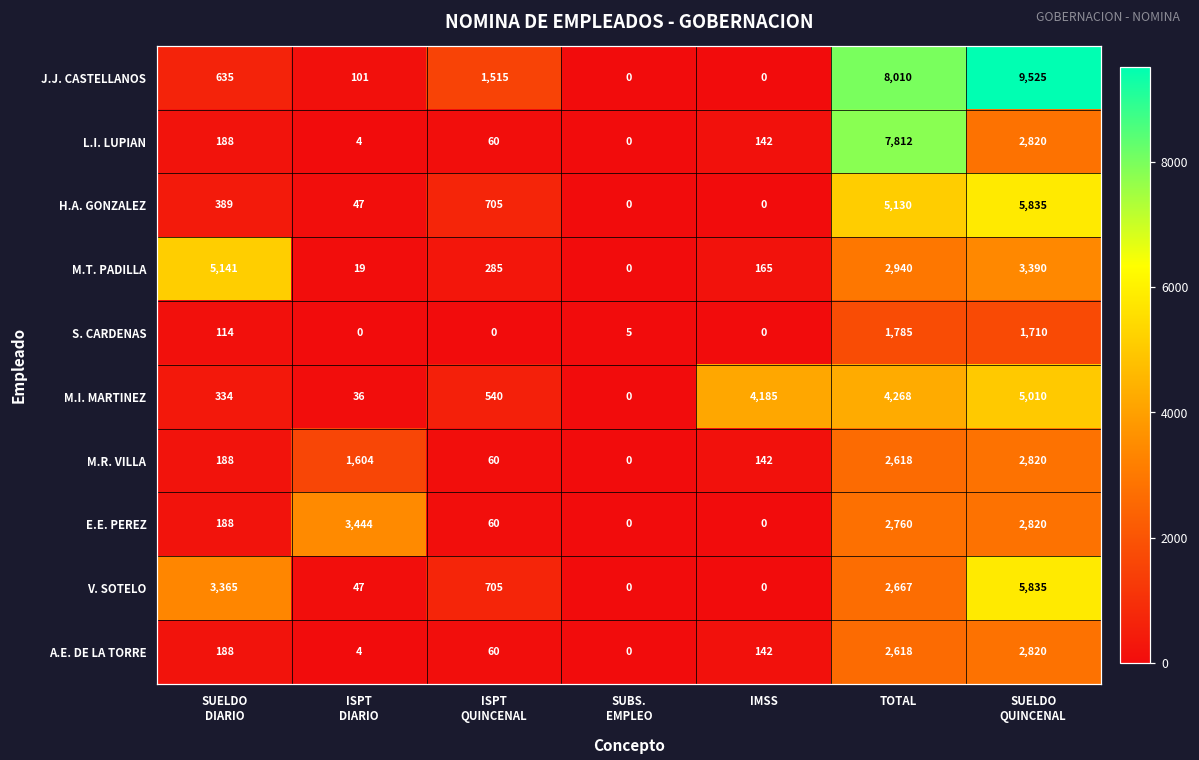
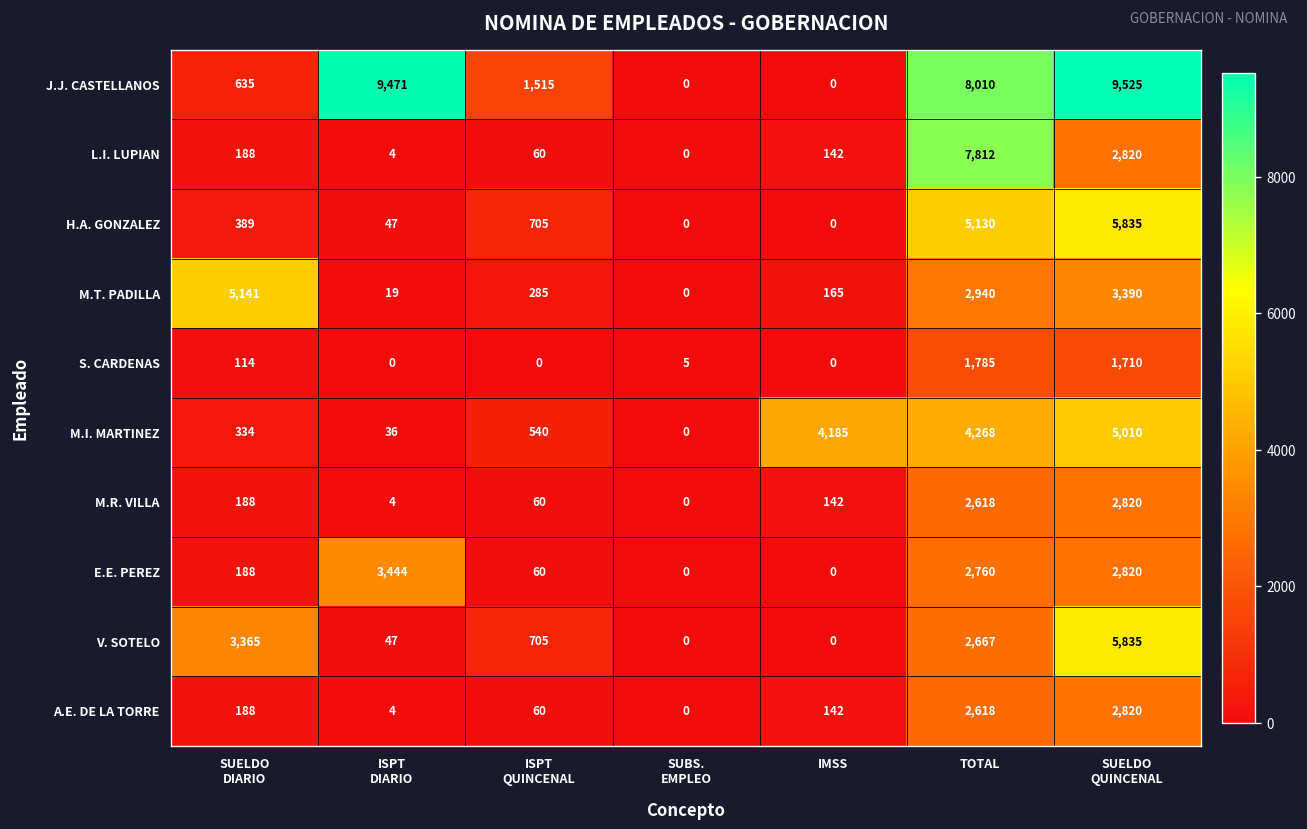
J.J. CASTELLANOS, ISPT DIARIO: 101 -> 9,471
M.R. VILLA, ISPT DIARIO: 1,604 -> 4
